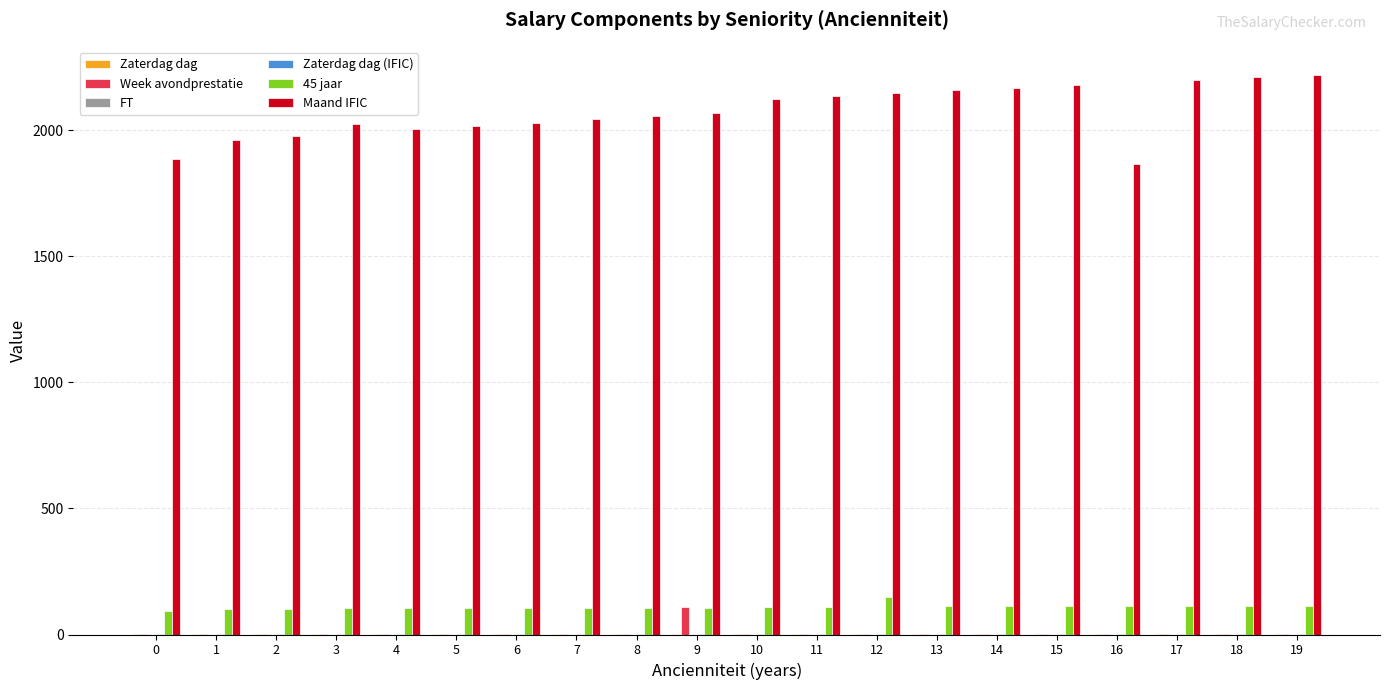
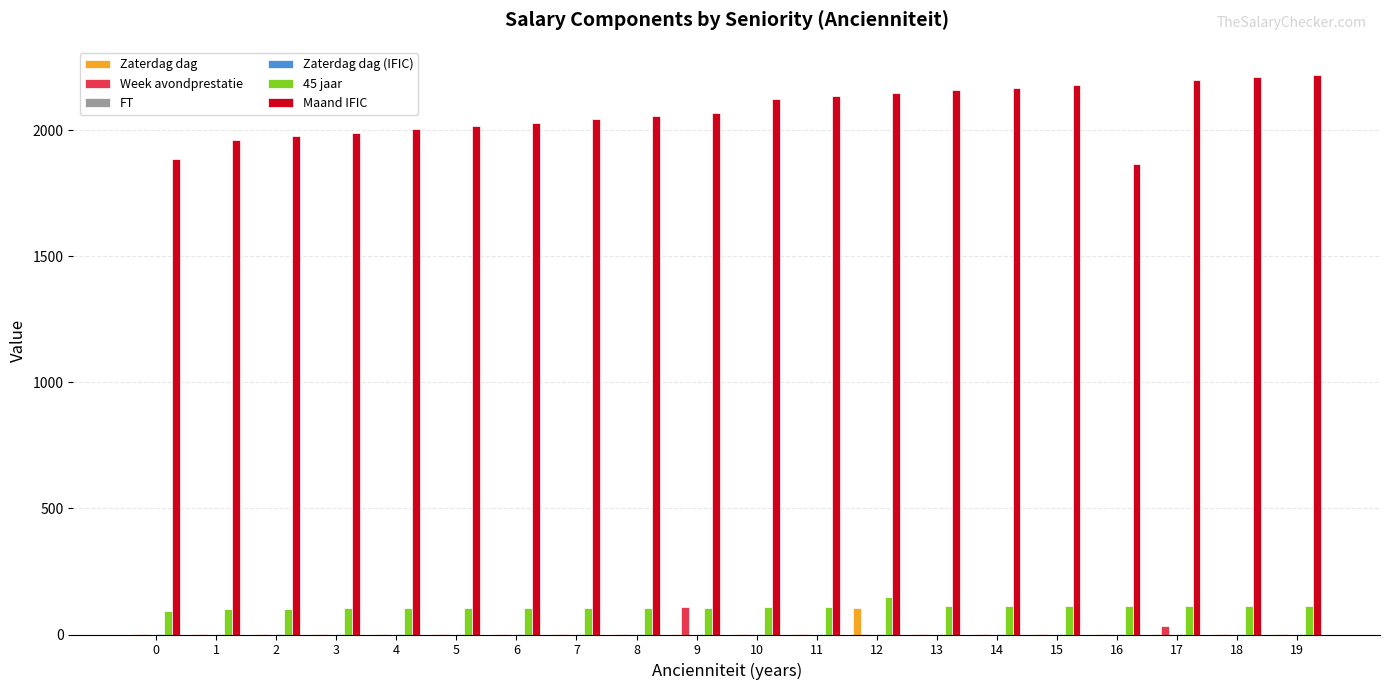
Maand IFIC, 3: 2020 -> 1990
Zaterdag dag, 12: 0 -> 100
Week avondprestatie, 17: 0 -> 40
